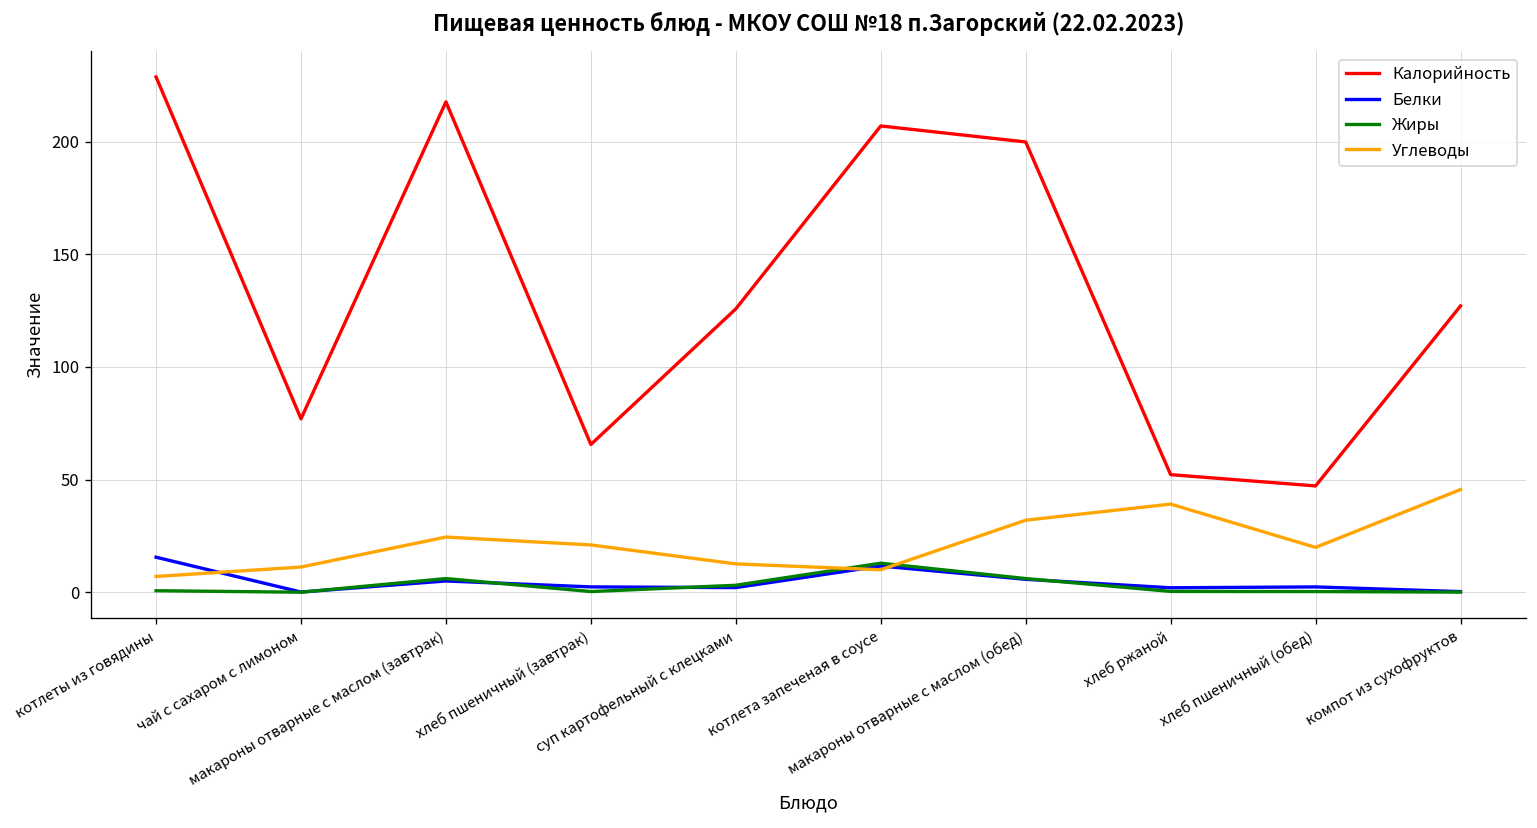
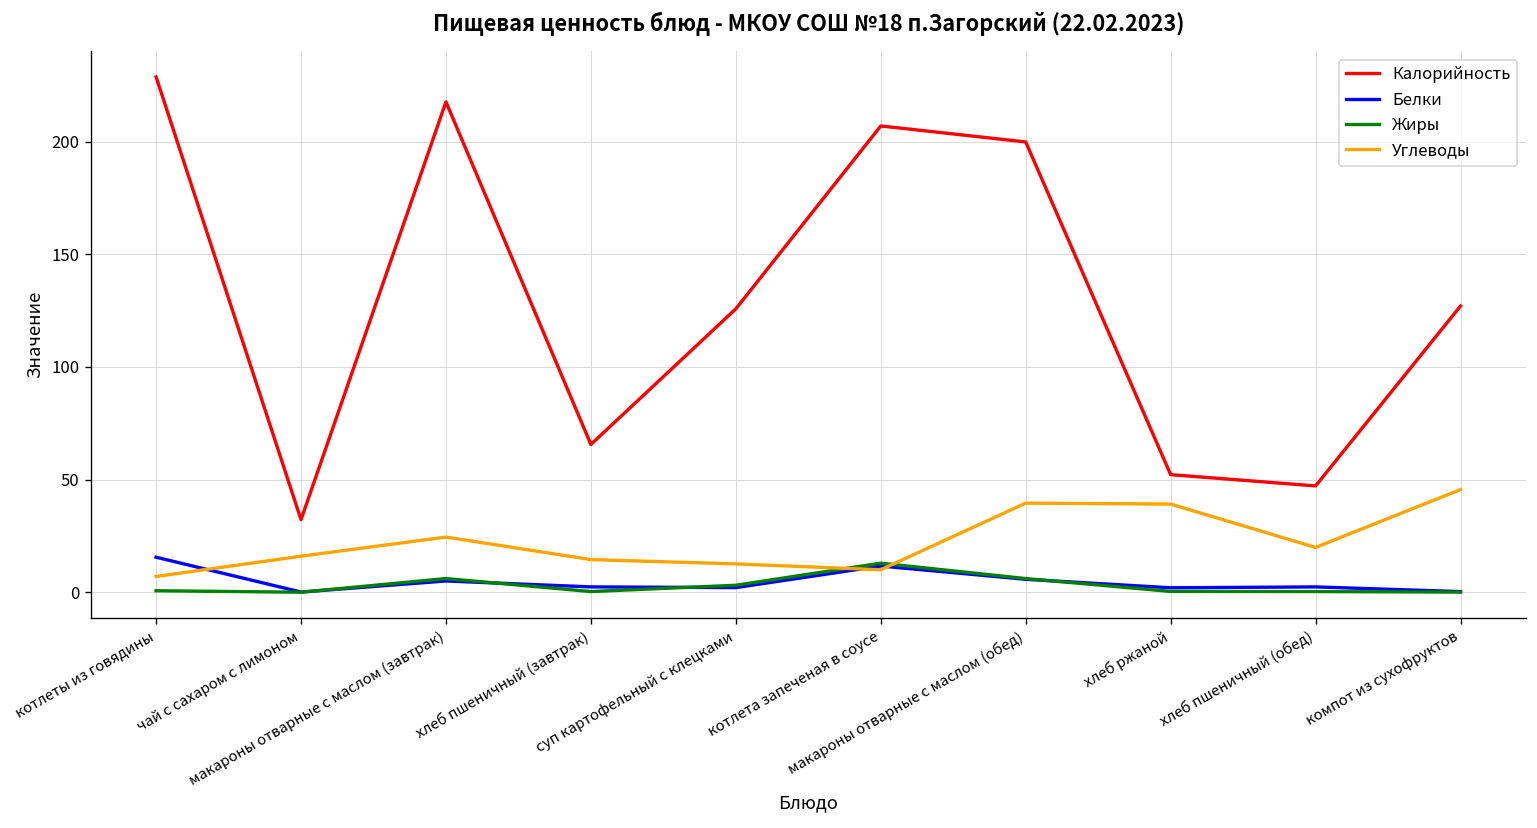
Калорийность, чай с сахаром с лимоном: 77 -> 32
Углеводы, чай с сахаром с лимоном: 11 -> 16
Углеводы, хлеб пшеничный (завтрак): 21 -> 14
Углеводы, макароны отварные с маслом (обед): 32 -> 40
